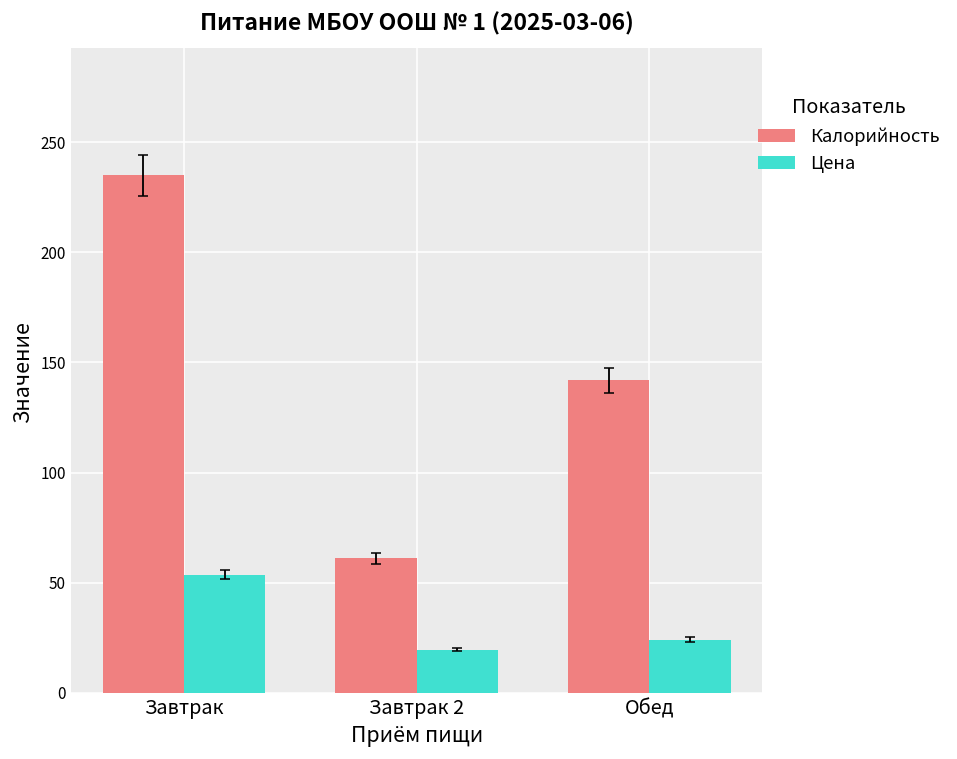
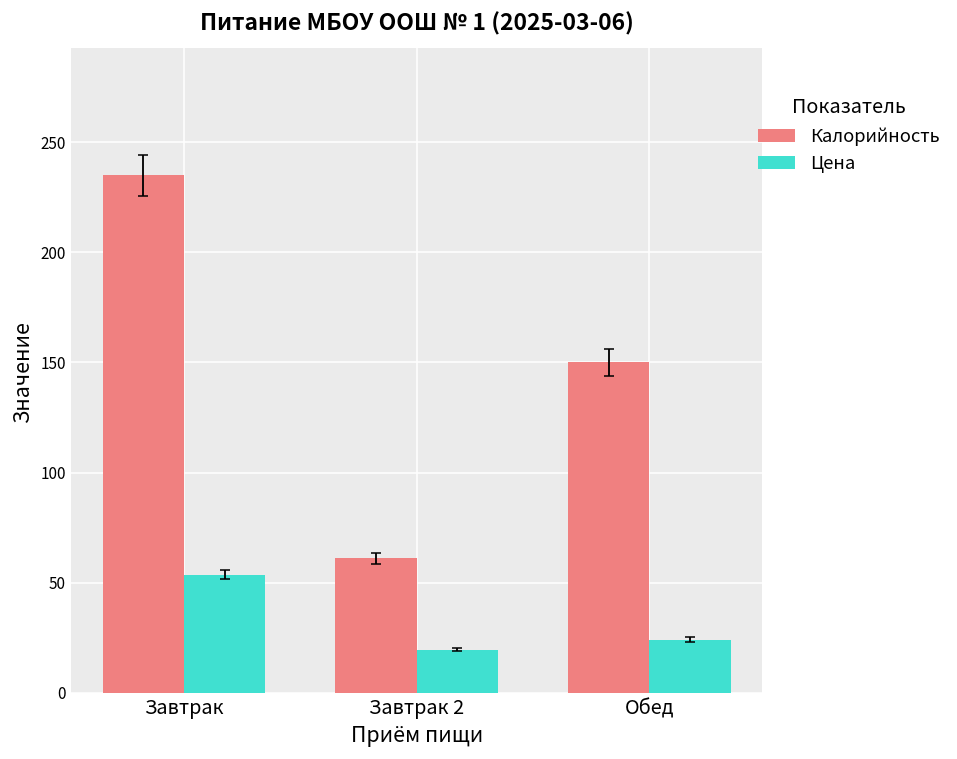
Калорийность, Обед: 142 -> 150
